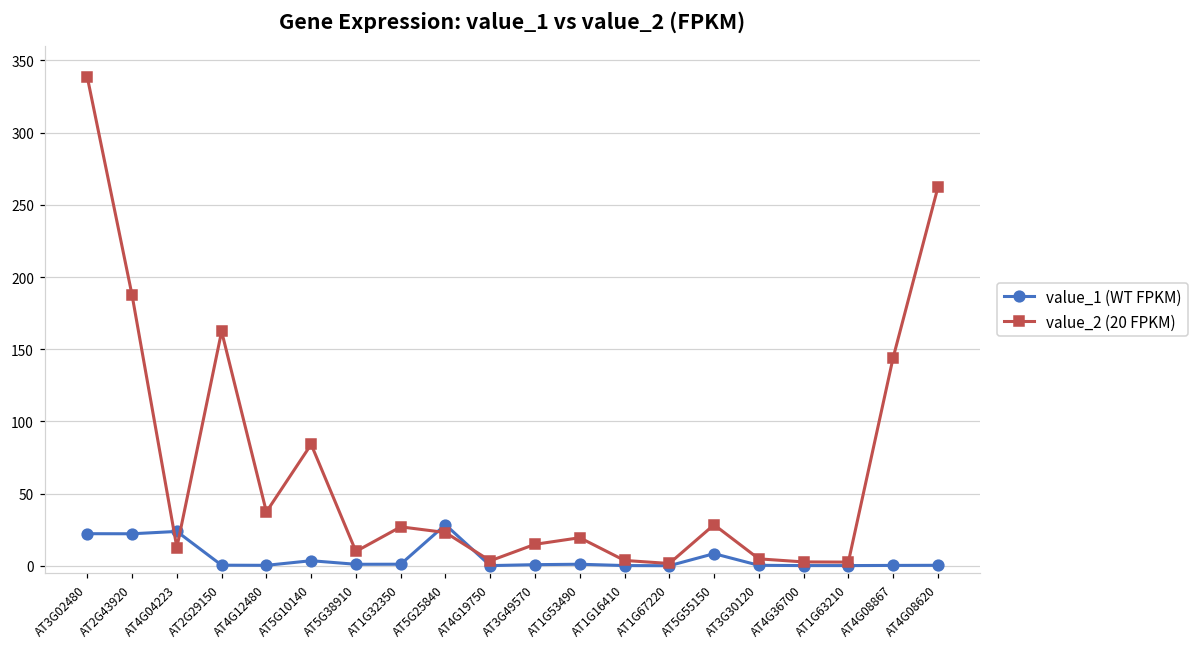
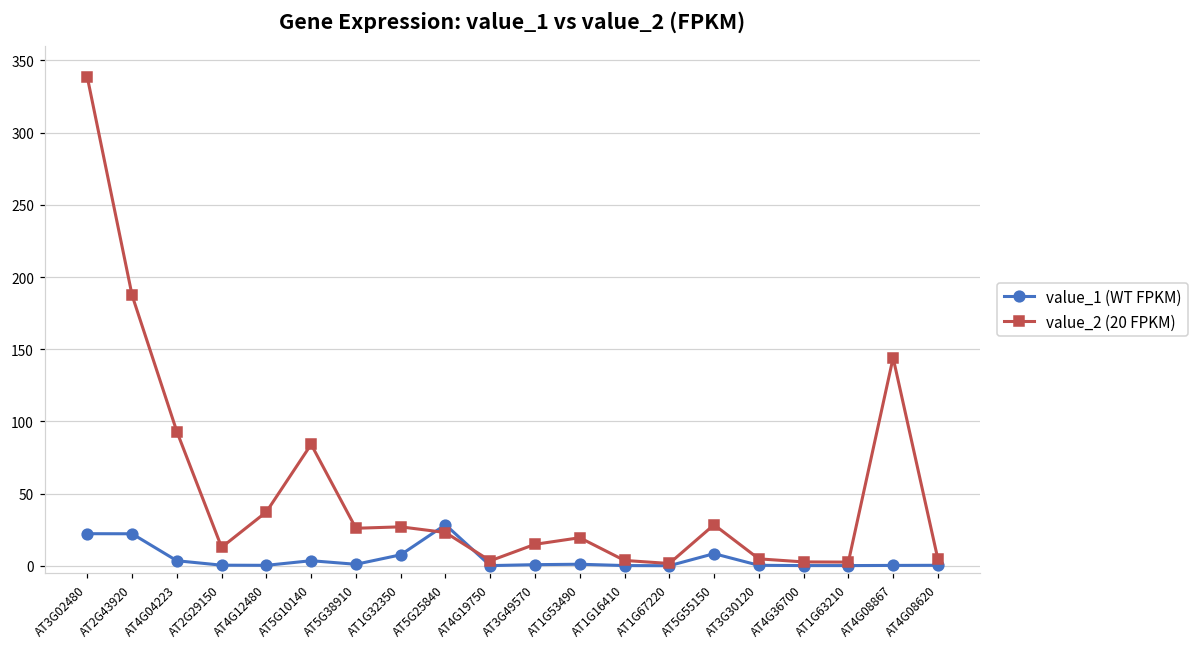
value_1 (WT FPKM), AT4G04223: 24 -> 4
value_2 (20 FPKM), AT4G04223: 13 -> 93
value_2 (20 FPKM), AT2G29150: 162 -> 13
value_2 (20 FPKM), AT5G38910: 10 -> 26
value_1 (WT FPKM), AT1G32350: 1 -> 8
value_2 (20 FPKM), AT4G08620: 262 -> 5
